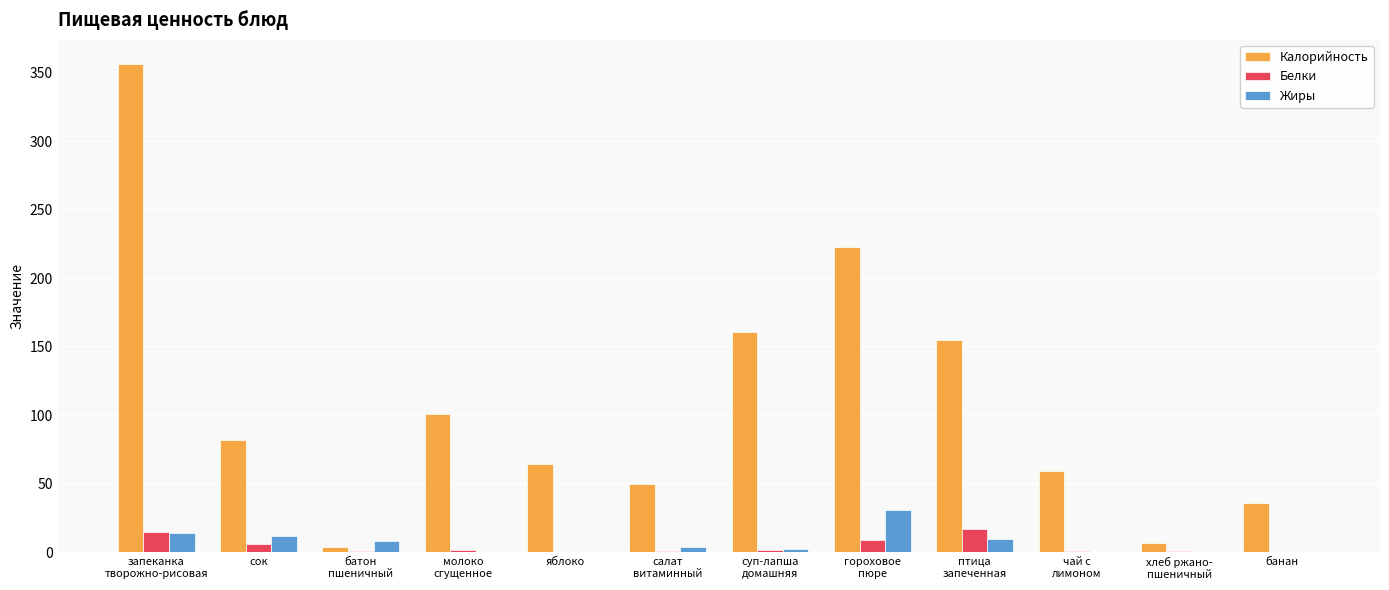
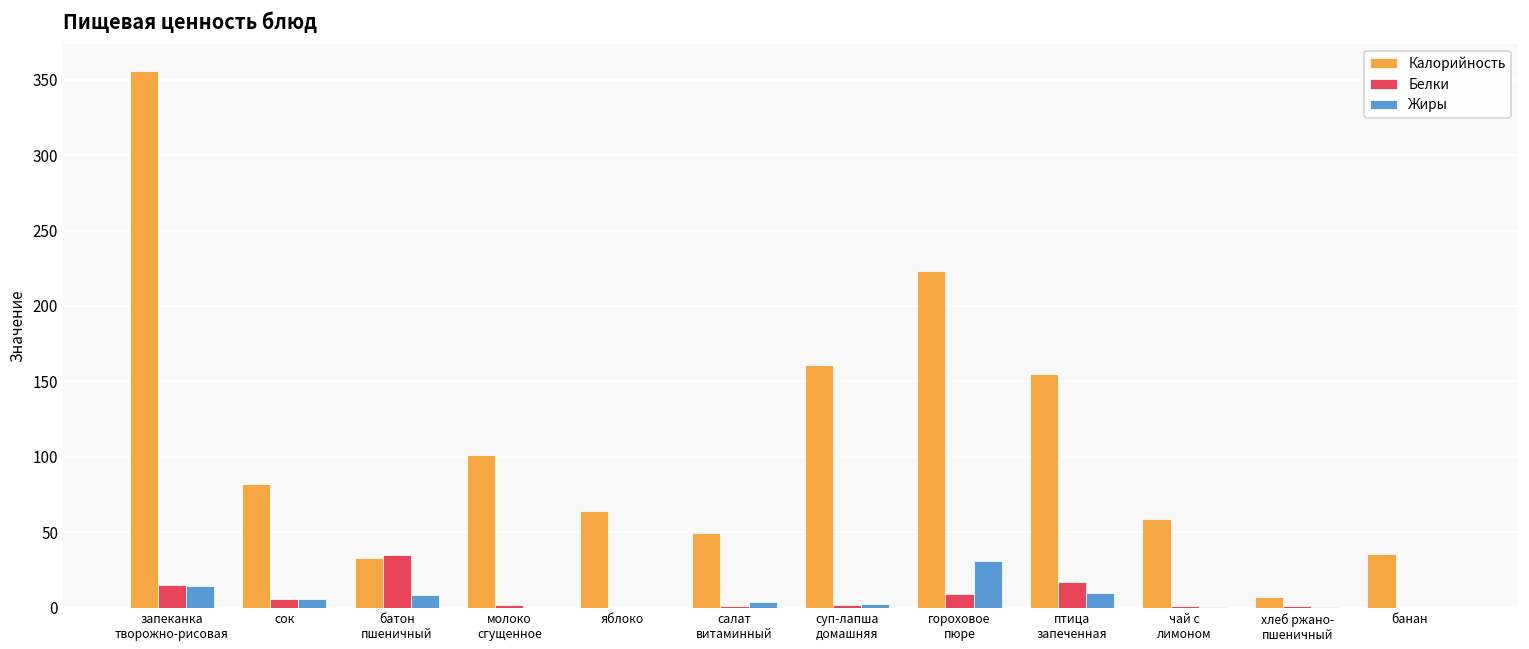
Жиры, сок: 12 -> 6
Калорийность, батон пшеничный: 4 -> 33
Белки, батон пшеничный: 1 -> 35
